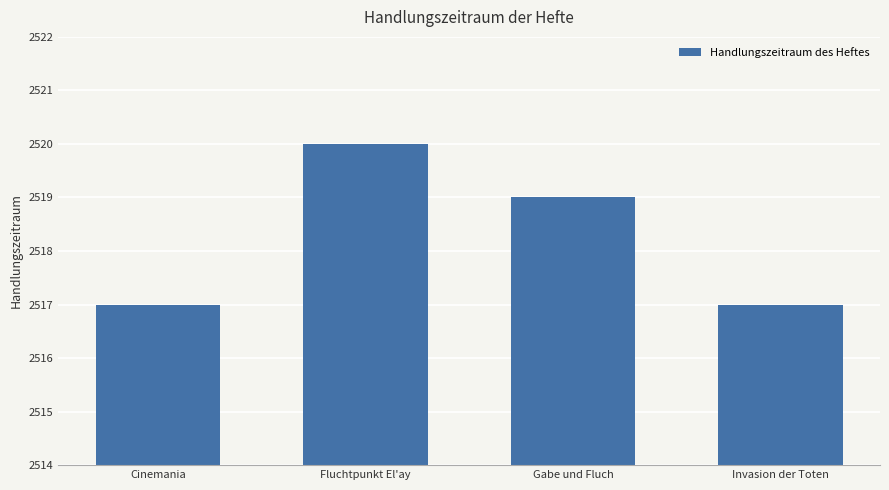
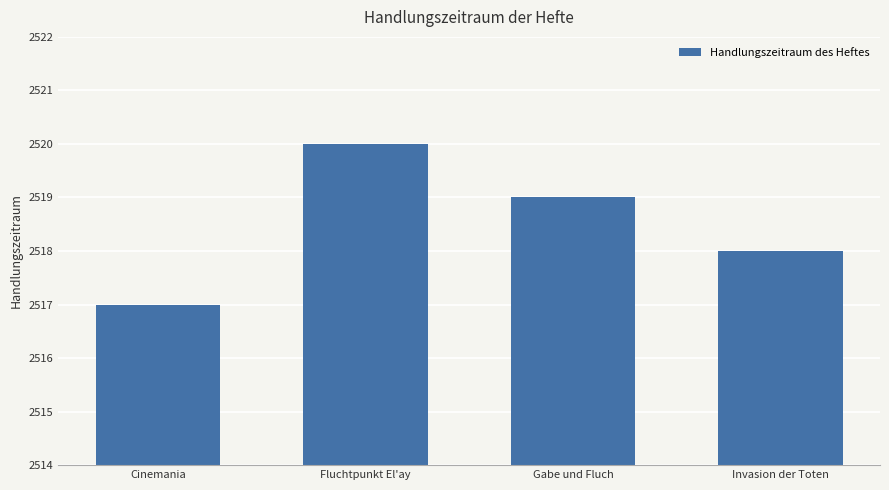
Invasion der Toten: 2517 -> 2518
